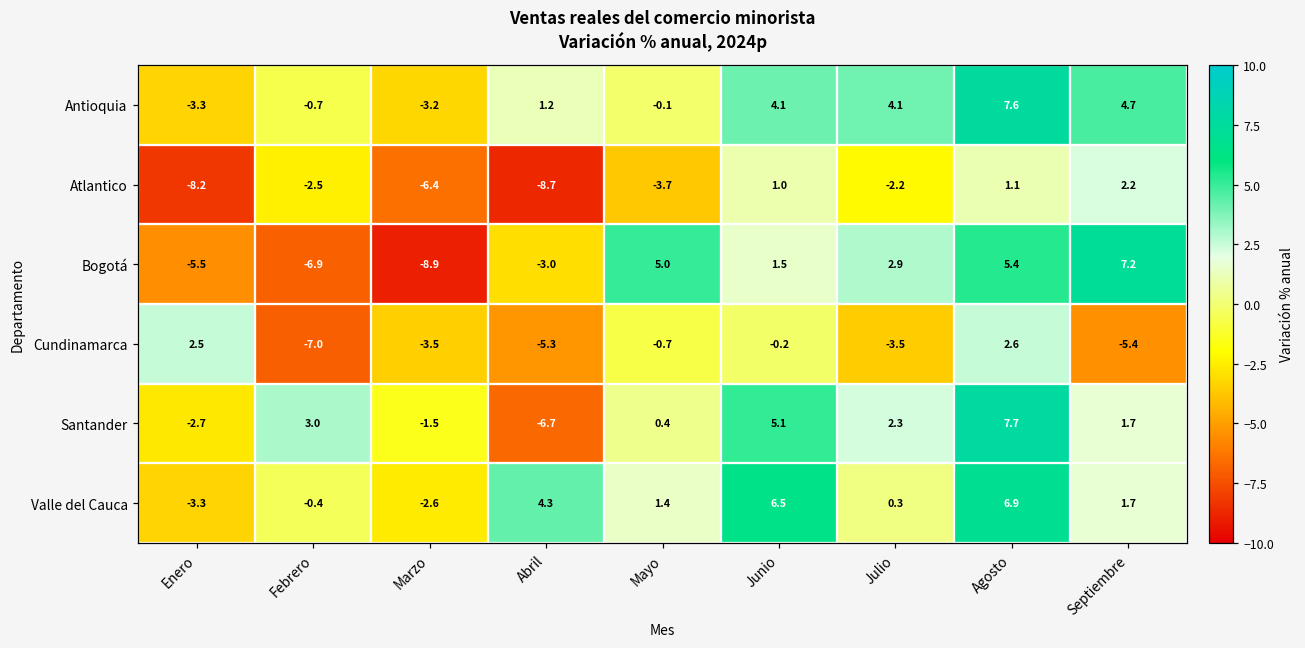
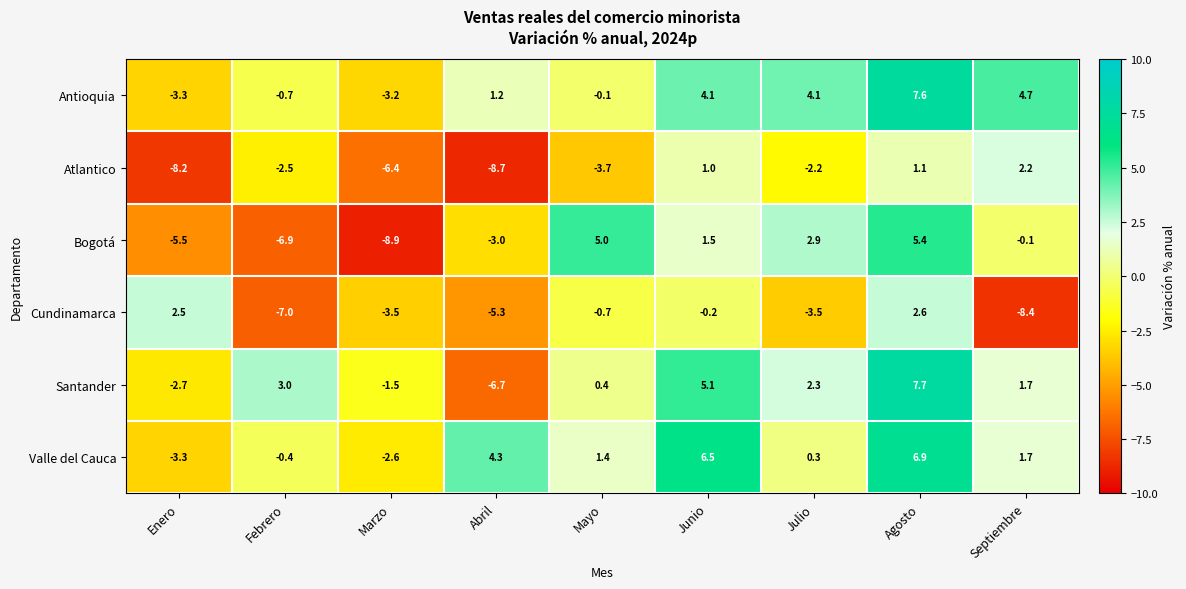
Bogotá, Septiembre: 7.2 -> -0.1
Cundinamarca, Septiembre: -5.4 -> -8.4
